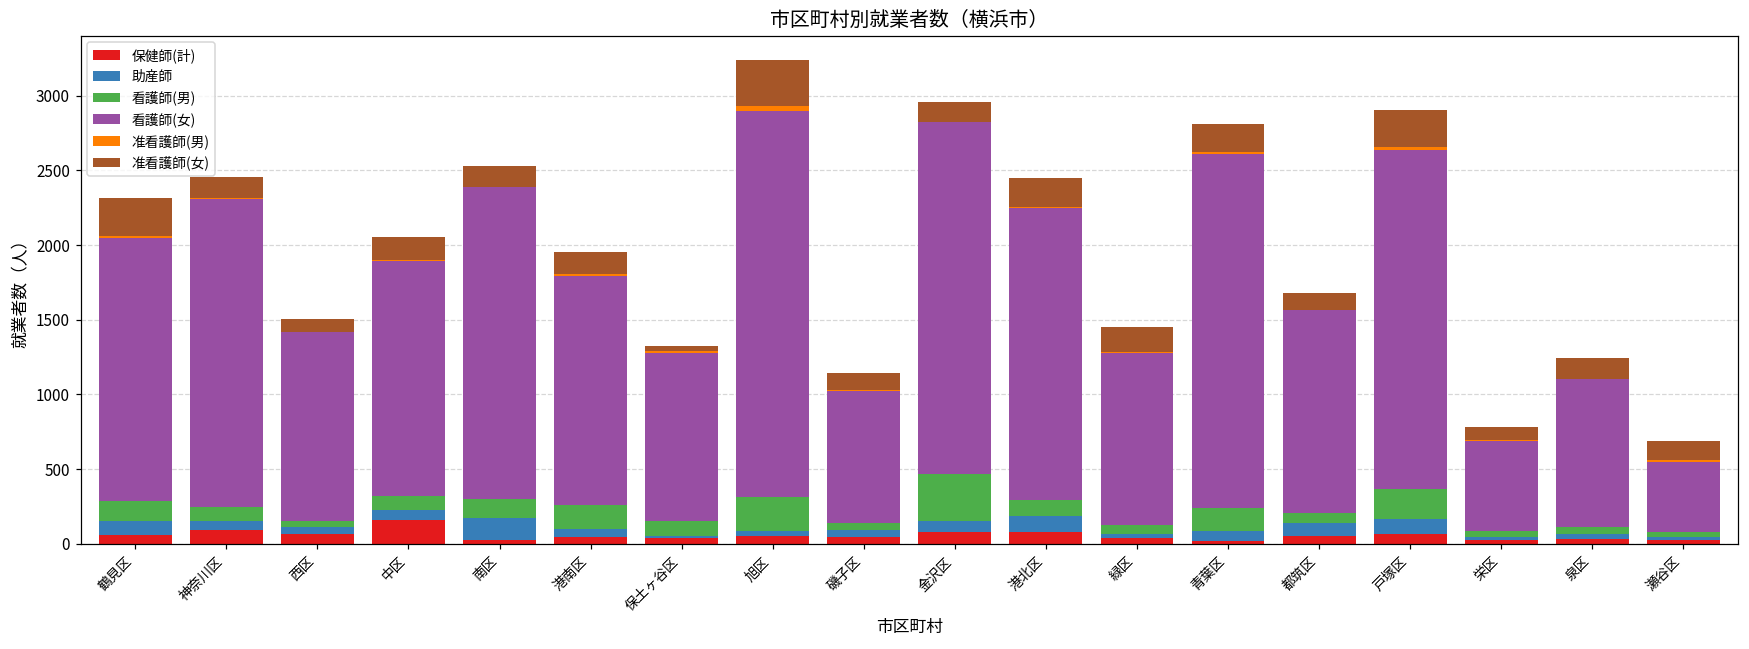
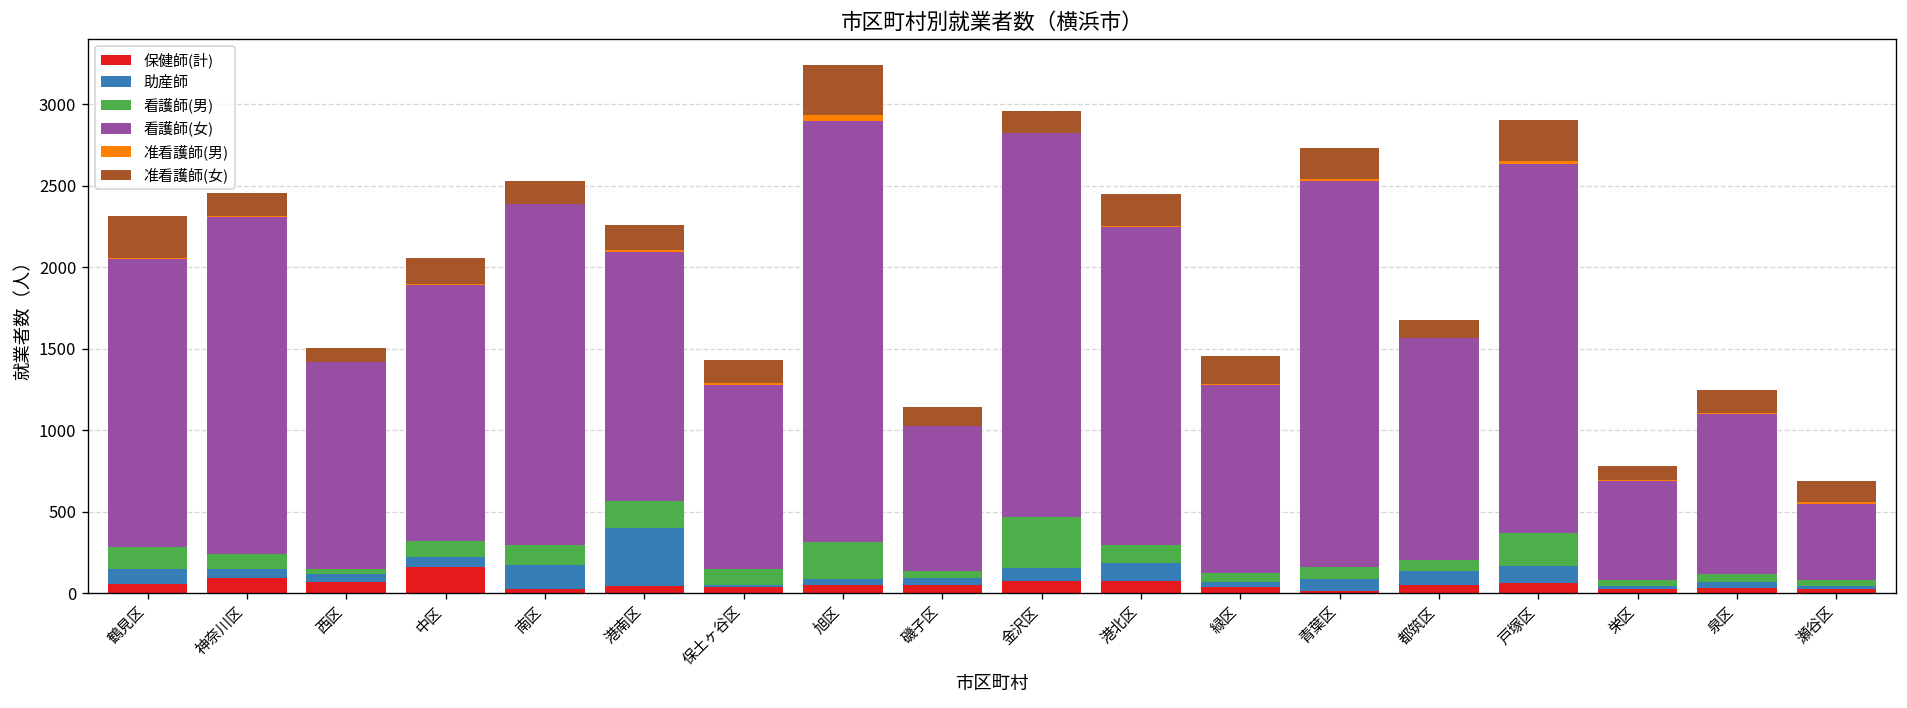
助産師, 港南区: 50 -> 360
准看護師(女), 保土ヶ谷区: 30 -> 140
看護師(男), 青葉区: 160 -> 80
